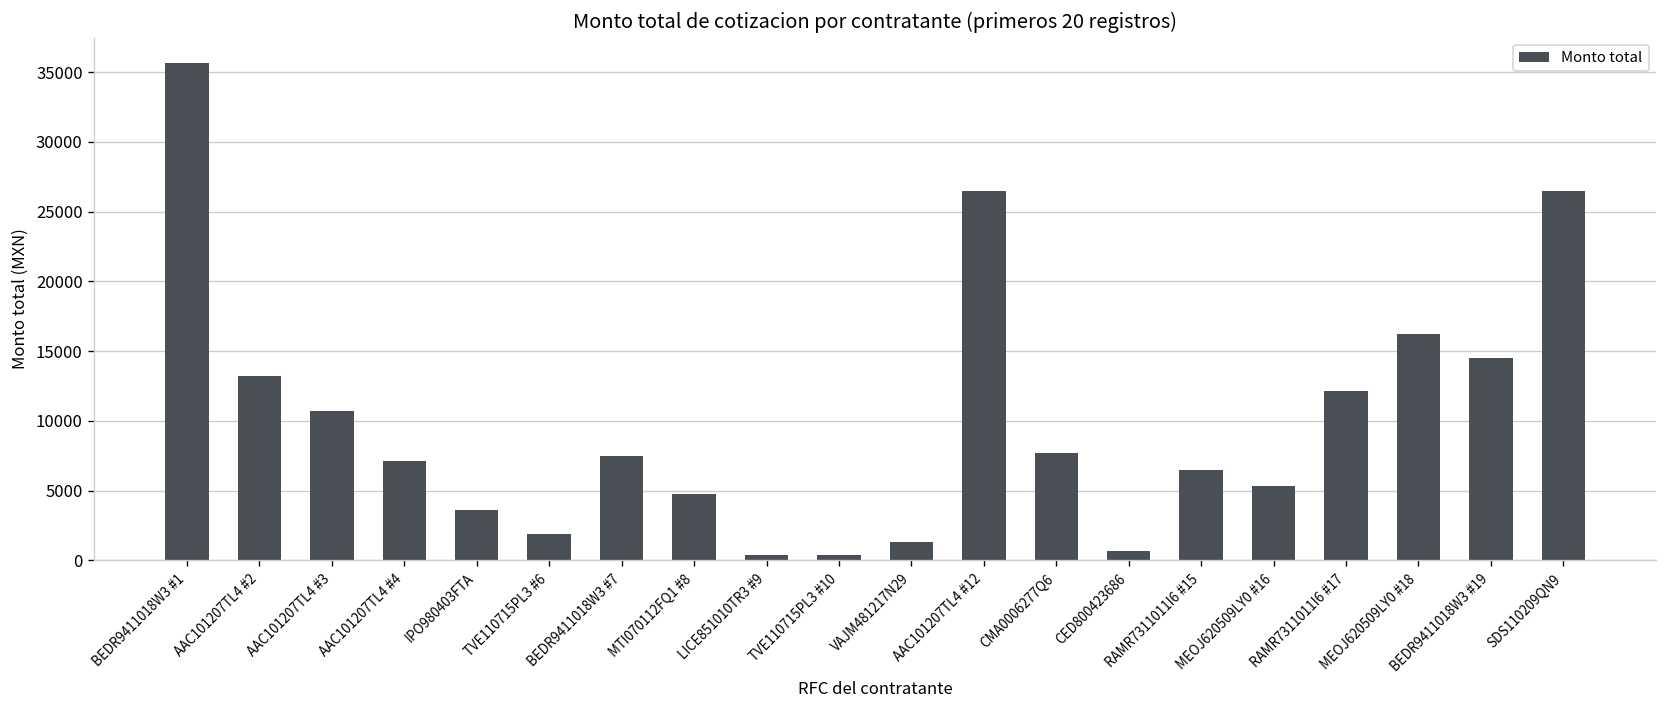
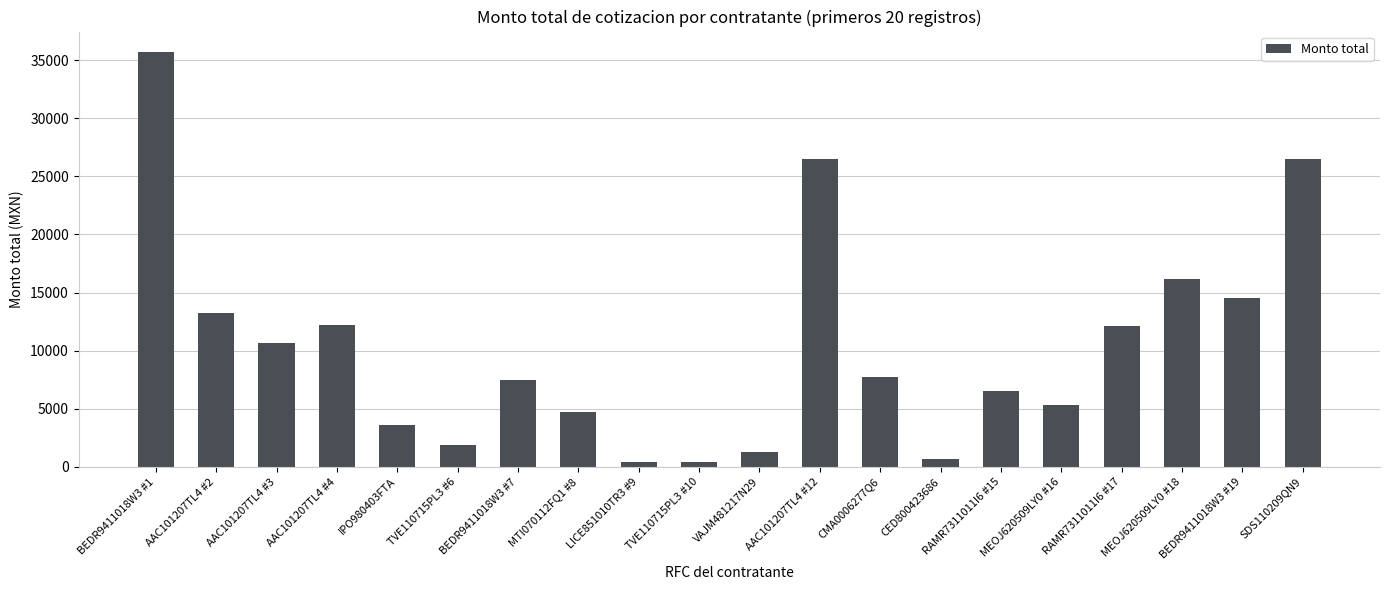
AAC101207TL4 #4: 7100 -> 12200
